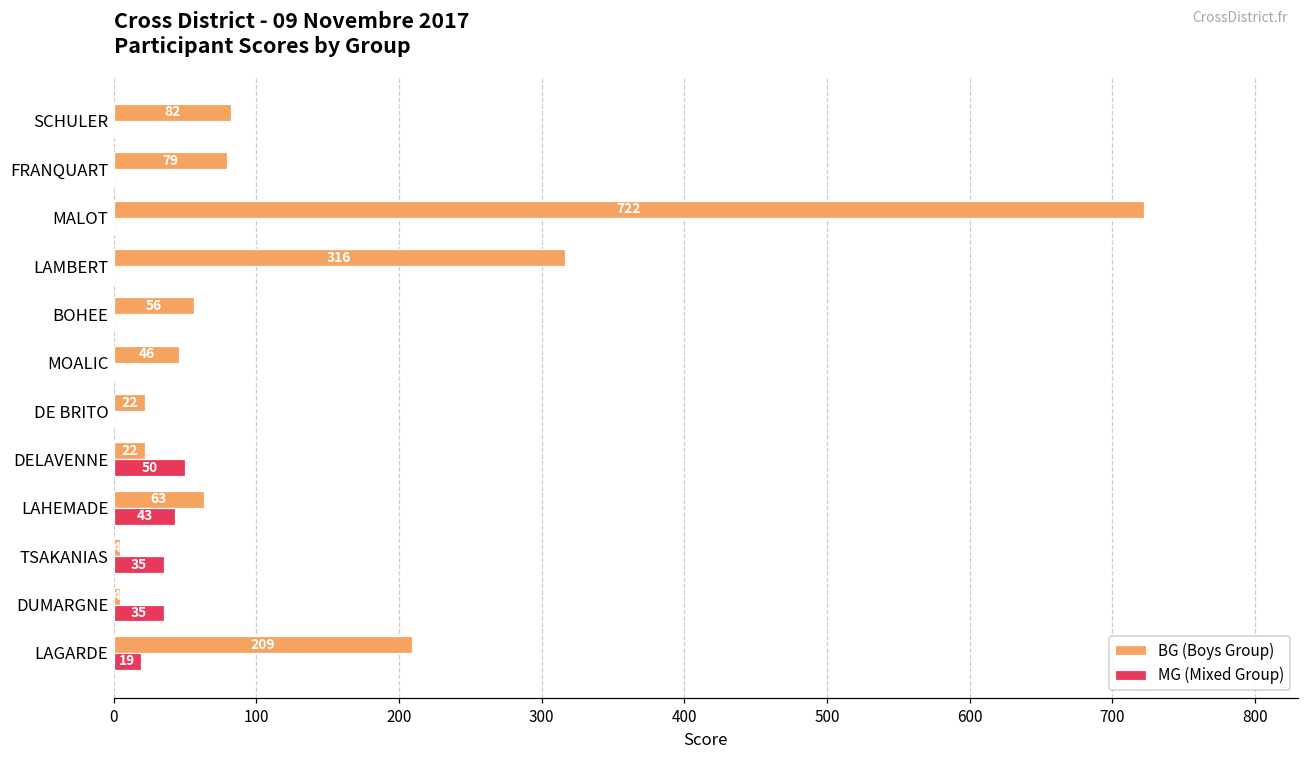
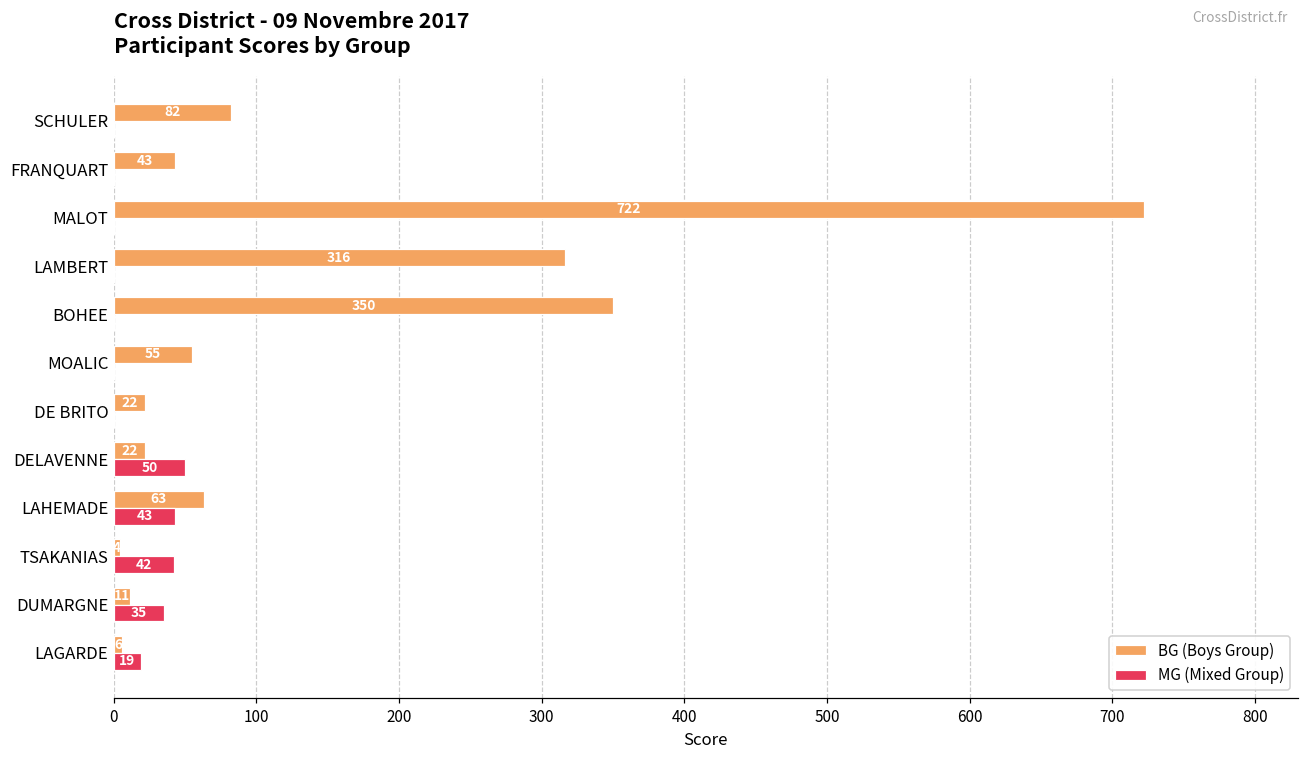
BG (Boys Group), FRANQUART: 79 -> 43
BG (Boys Group), BOHEE: 56 -> 350
BG (Boys Group), MOALIC: 46 -> 55
MG (Mixed Group), TSAKANIAS: 35 -> 42
BG (Boys Group), DUMARGNE: 4 -> 11
BG (Boys Group), LAGARDE: 209 -> 6
